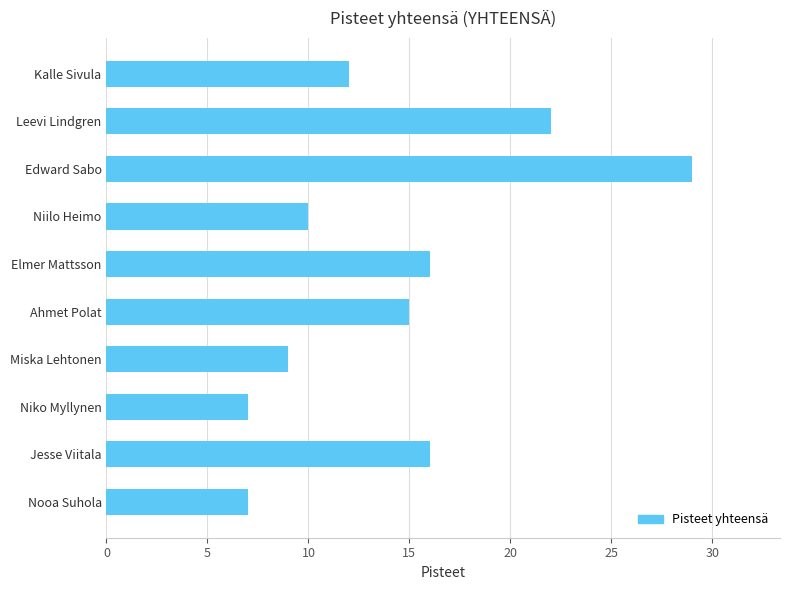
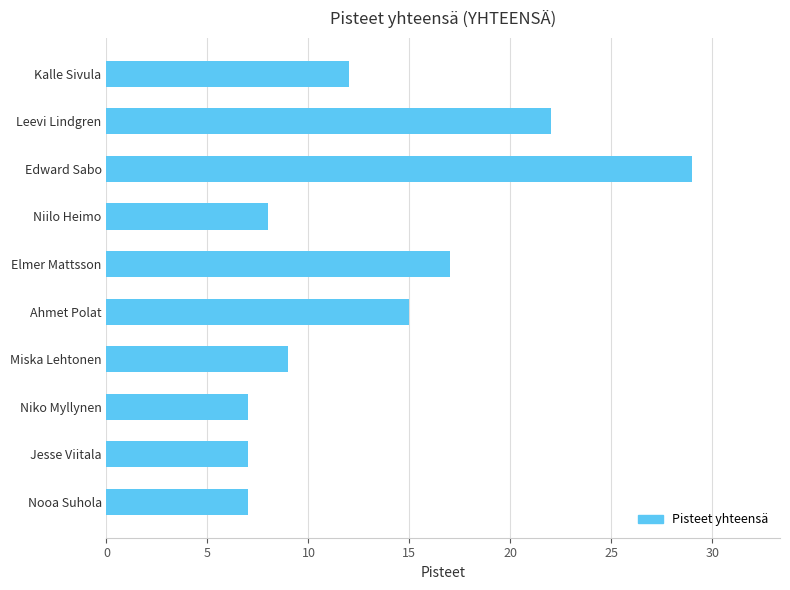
Niilo Heimo: 10 -> 8
Elmer Mattsson: 16 -> 17
Jesse Viitala: 16 -> 7
